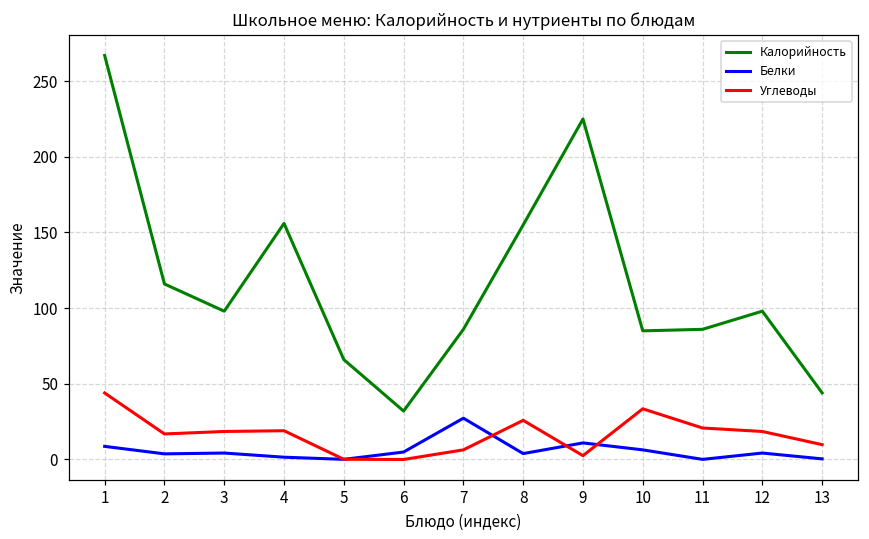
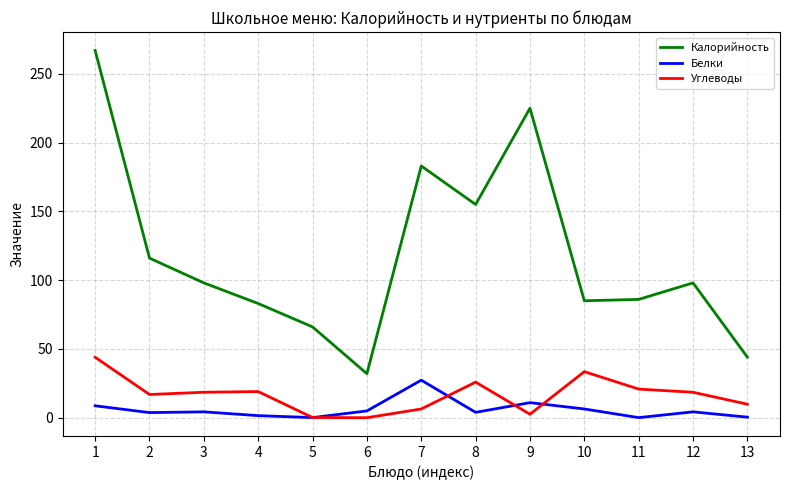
Калорийность, 4: 156 -> 83
Калорийность, 7: 86 -> 183
